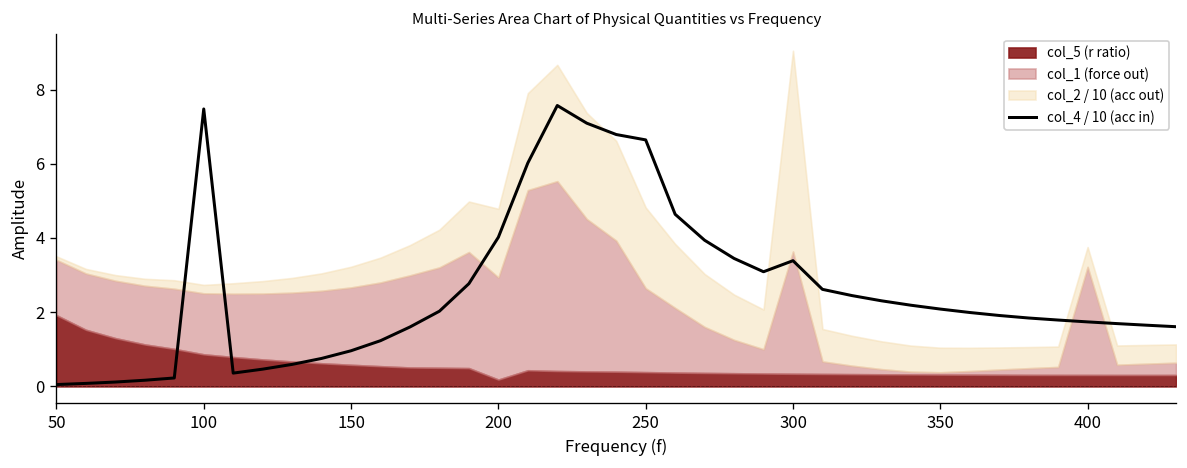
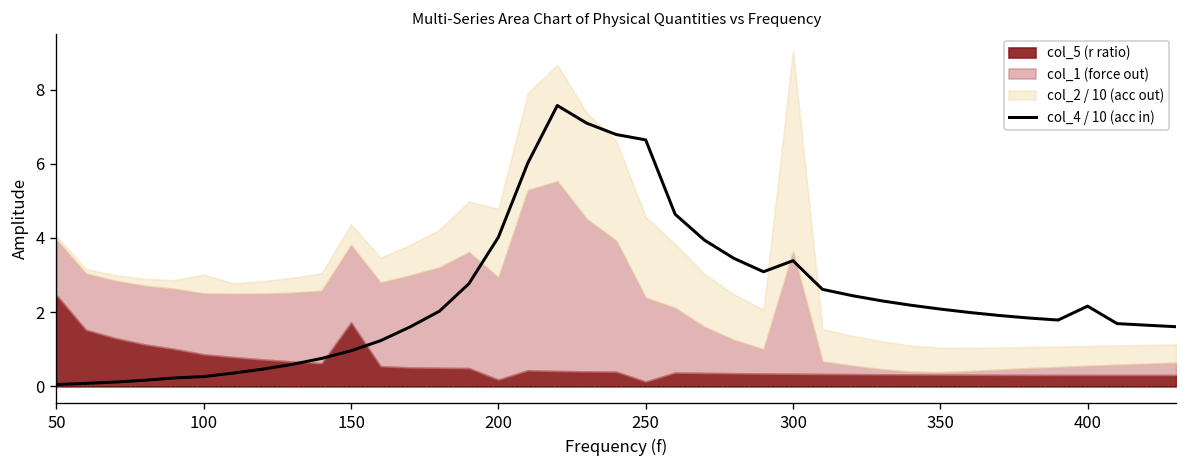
col_5 (r ratio), 50: 1.9 -> 2.5
col_4 / 10 (acc in), 100: 7.5 -> 0.3
col_2 / 10 (acc out), 100: 0.2 -> 0.5
col_5 (r ratio), 150: 0.6 -> 1.7
col_5 (r ratio), 250: 0.4 -> 0.1
col_4 / 10 (acc in), 400: 1.7 -> 2.2
col_1 (force out), 400: 2.9 -> 0.2
